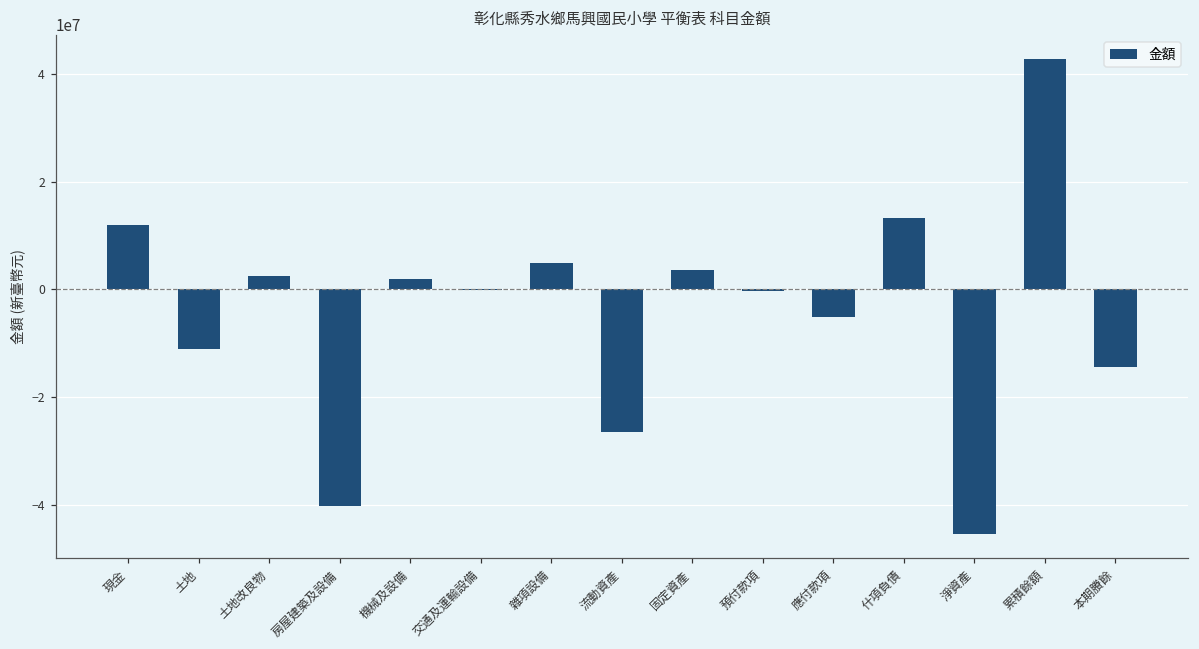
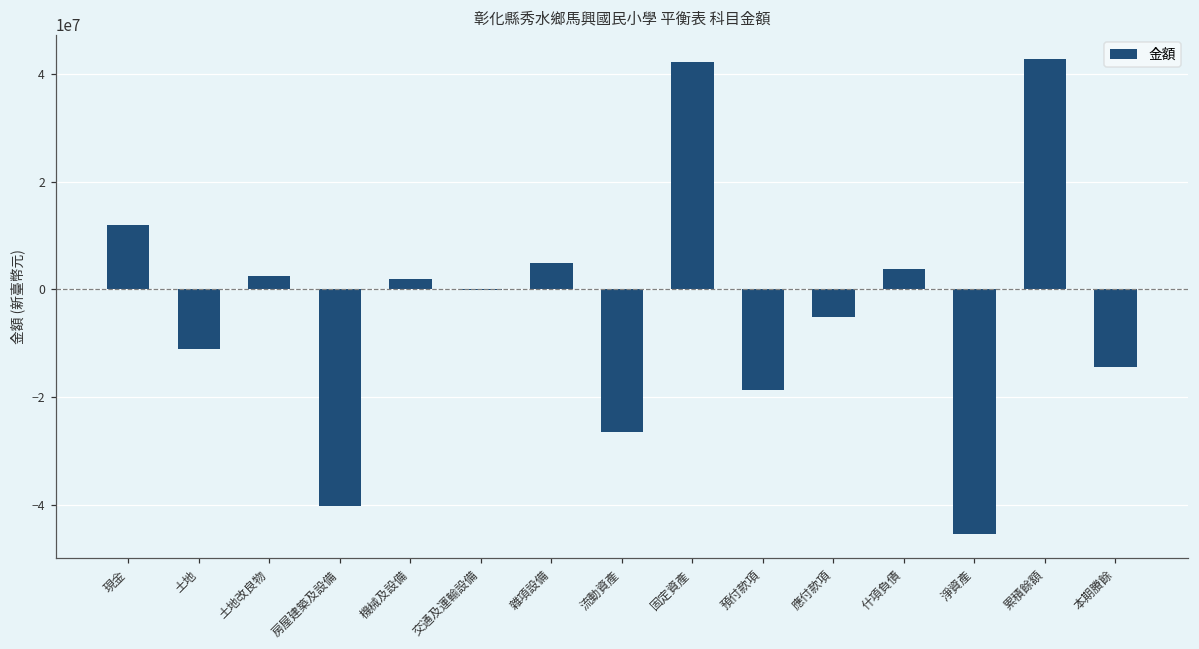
固定資產: 4000000 -> 42000000
預付款項: 0 -> -19000000
什項負債: 13000000 -> 4000000
